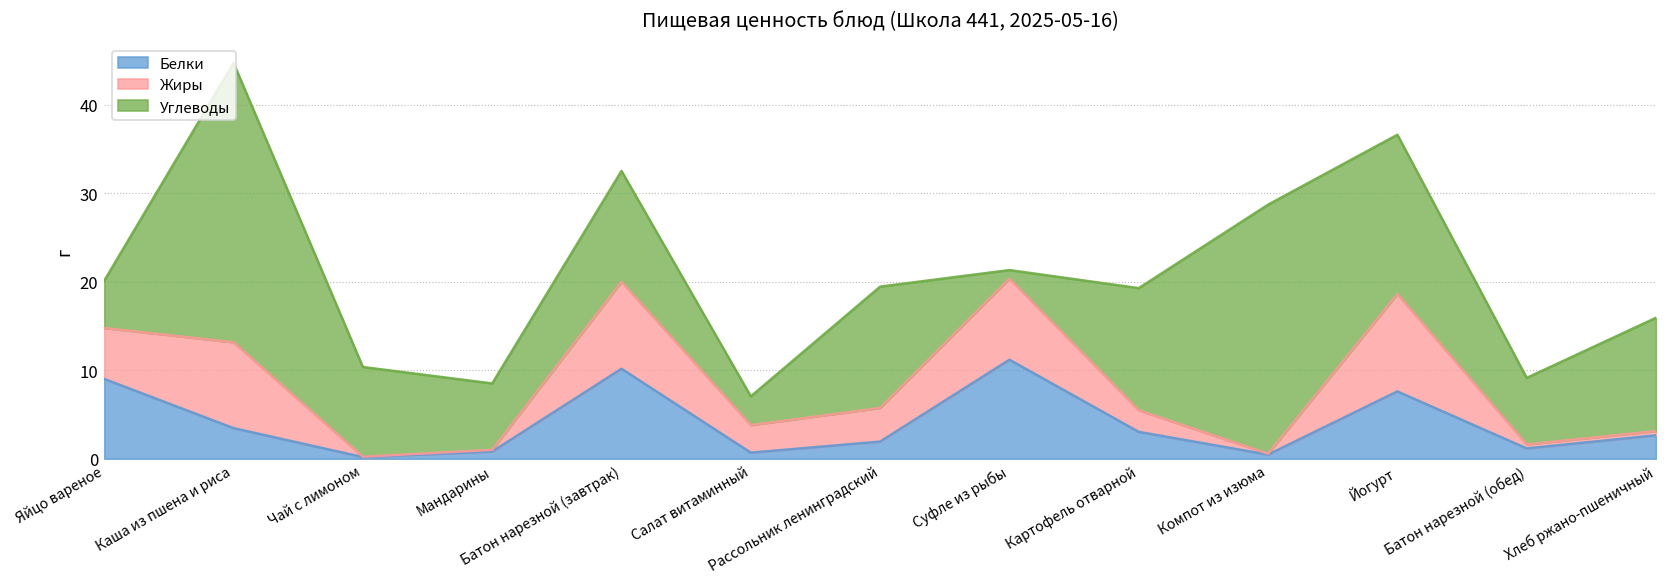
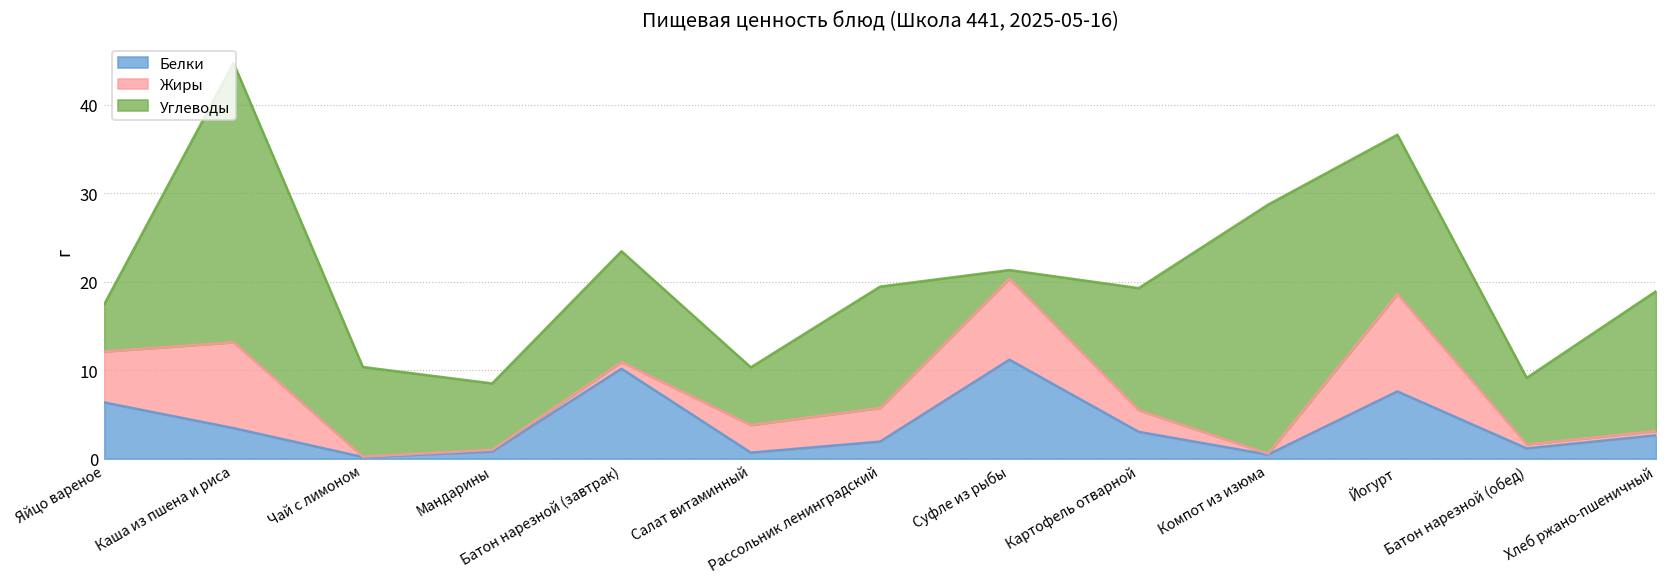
Белки, Яйцо вареное: 9 -> 6
Жиры, Батон нарезной (завтрак): 10 -> 1
Углеводы, Салат витаминный: 3 -> 7
Углеводы, Хлеб ржано-пшеничный: 13 -> 16
